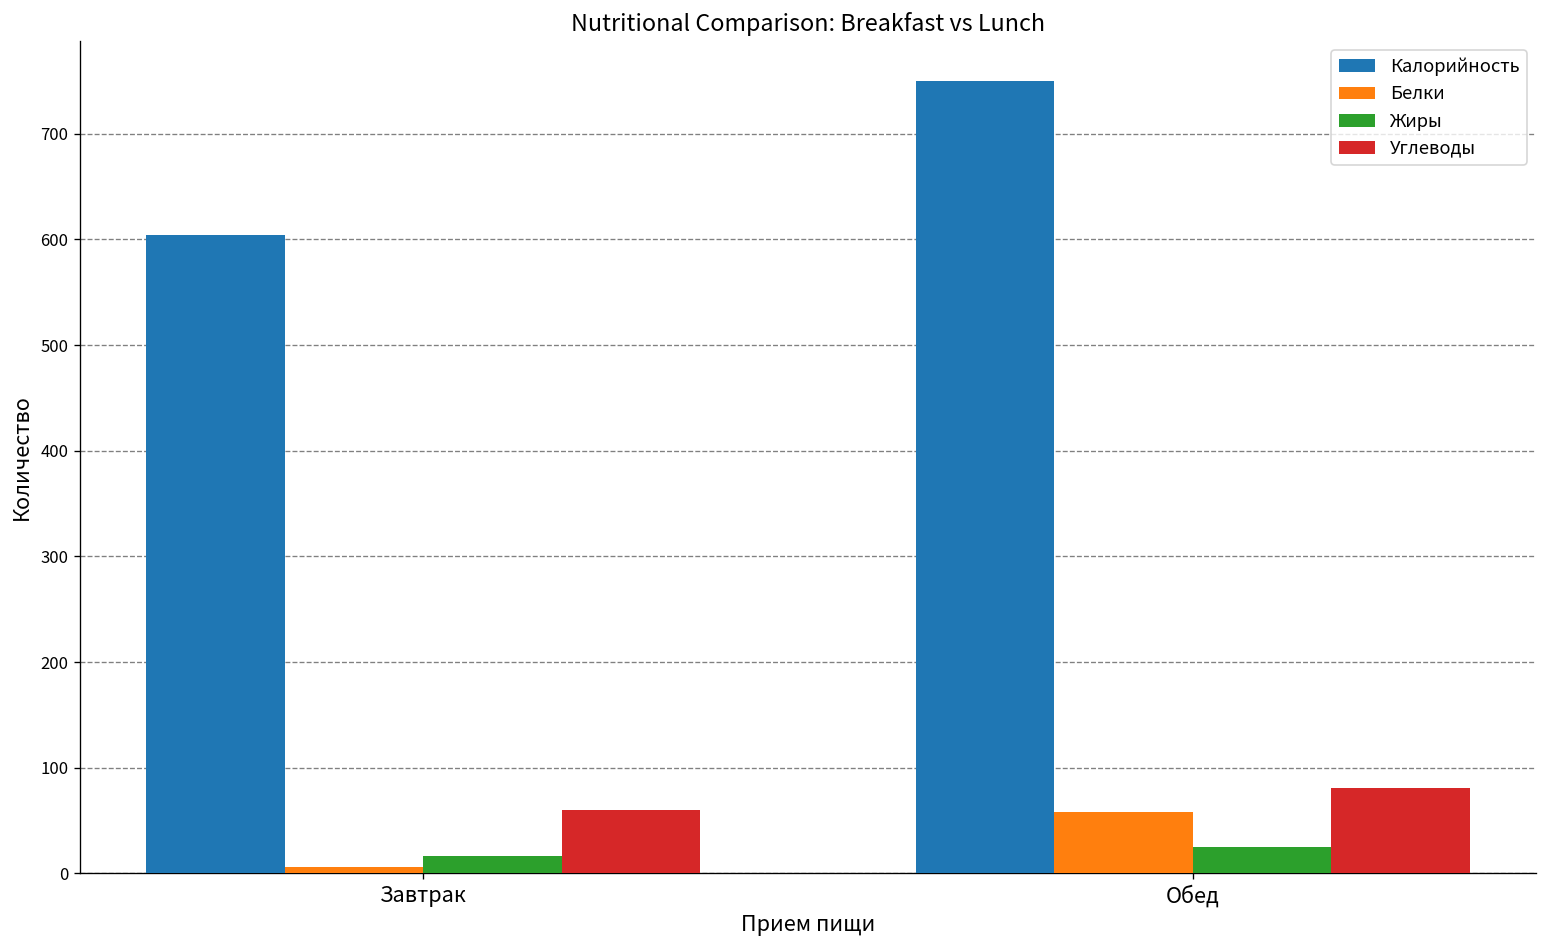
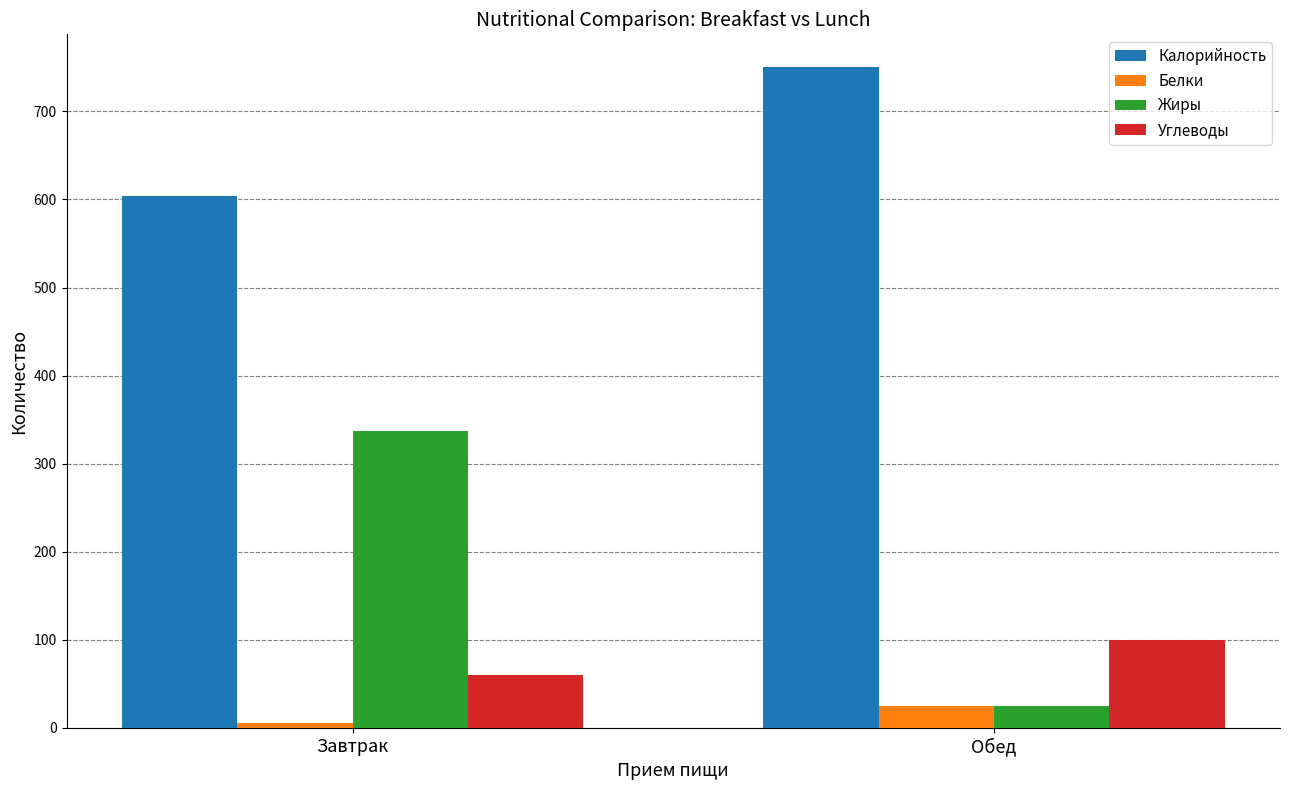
Жиры, Завтрак: 20 -> 340
Белки, Обед: 60 -> 30
Углеводы, Обед: 80 -> 100
